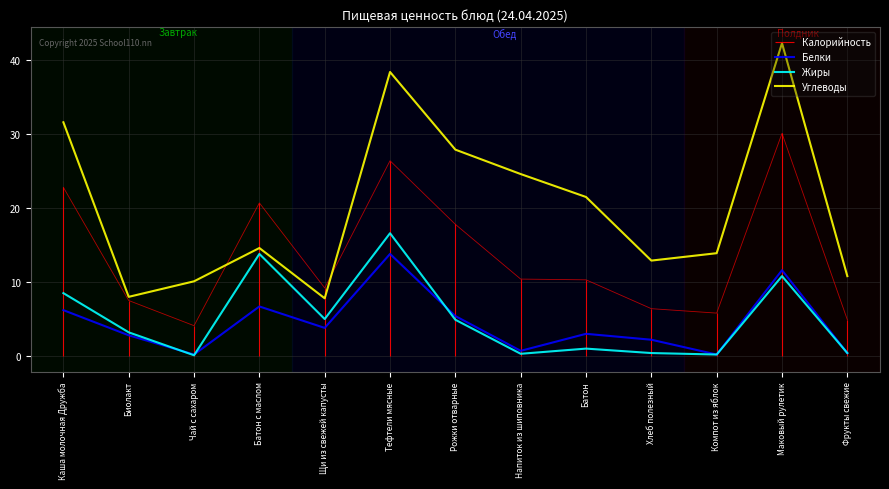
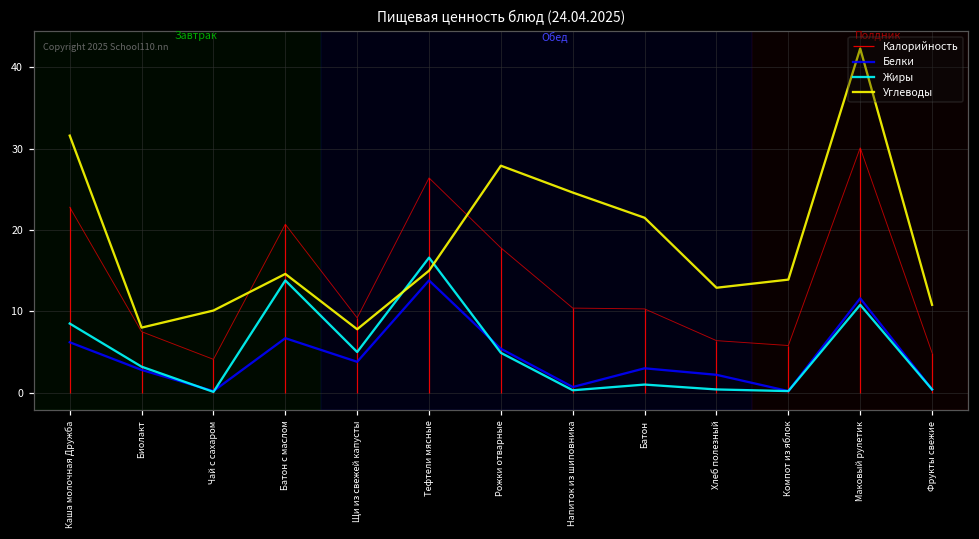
Углеводы, Тефтели мясные: 38 -> 15
